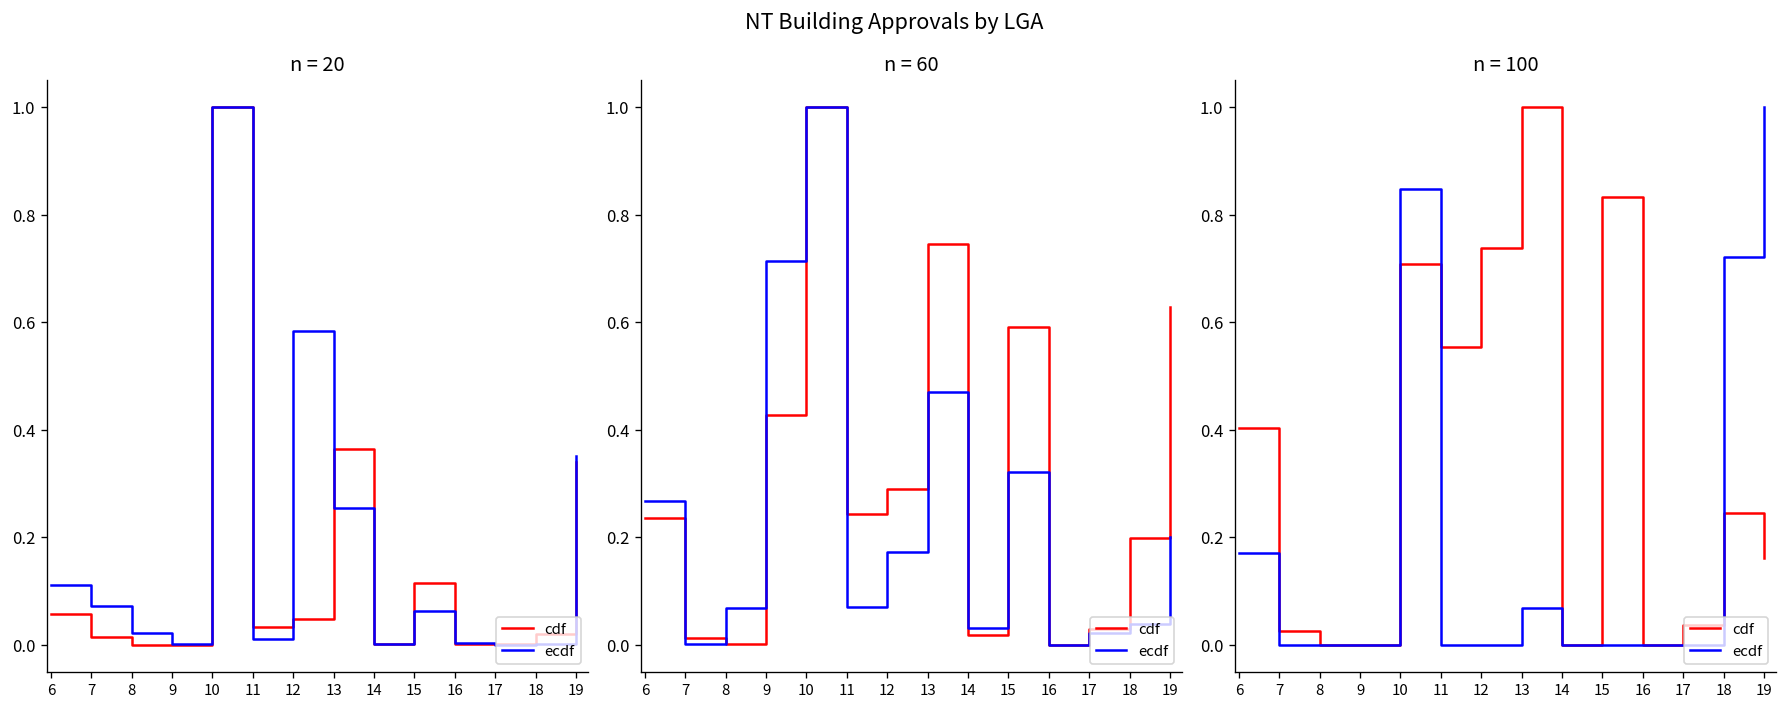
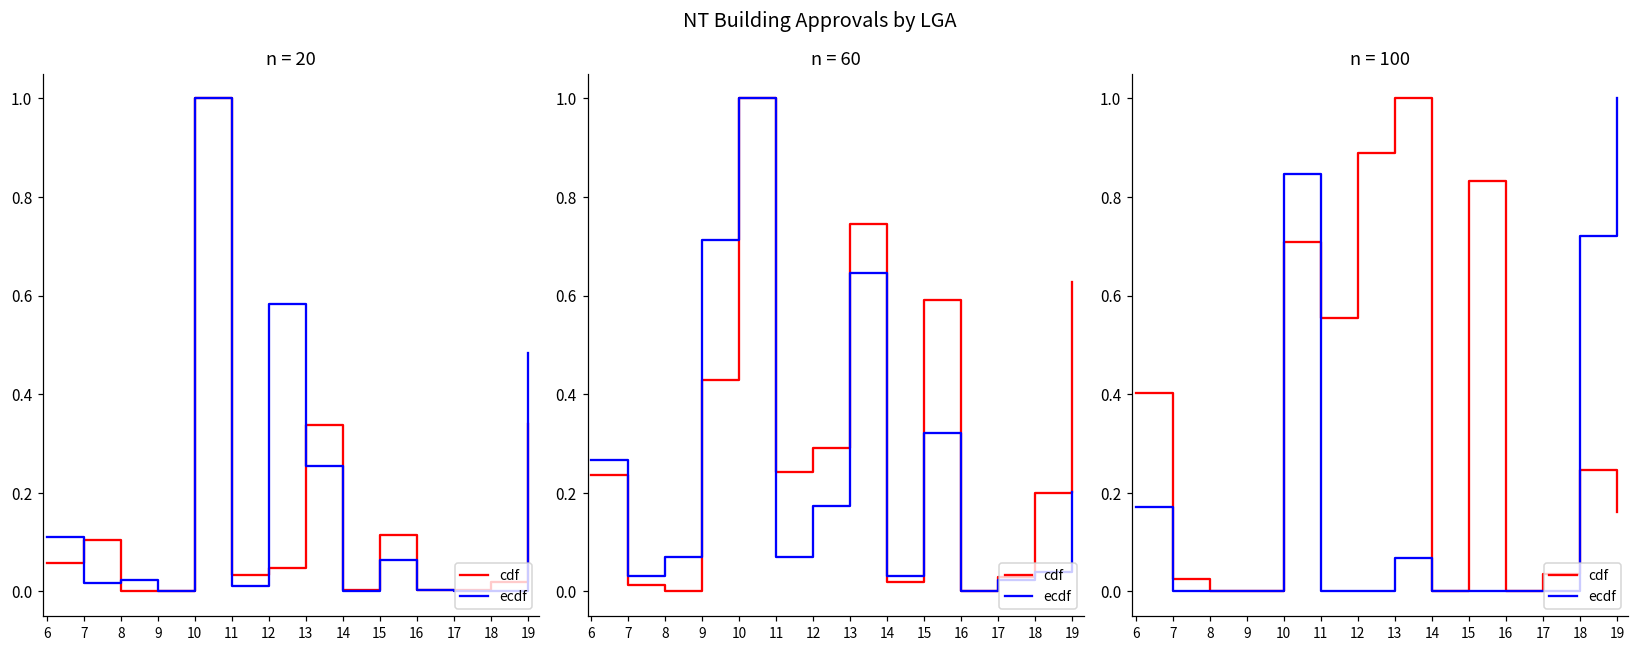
n = 20, cdf, 7: 0.02 -> 0.11
n = 20, ecdf, 7: 0.07 -> 0.02
n = 20, cdf, 13: 0.37 -> 0.34
n = 20, ecdf, 19: 0.35 -> 0.48
n = 60, ecdf, 7: 0.00 -> 0.03
n = 60, ecdf, 13: 0.47 -> 0.65
n = 100, cdf, 12: 0.74 -> 0.89
